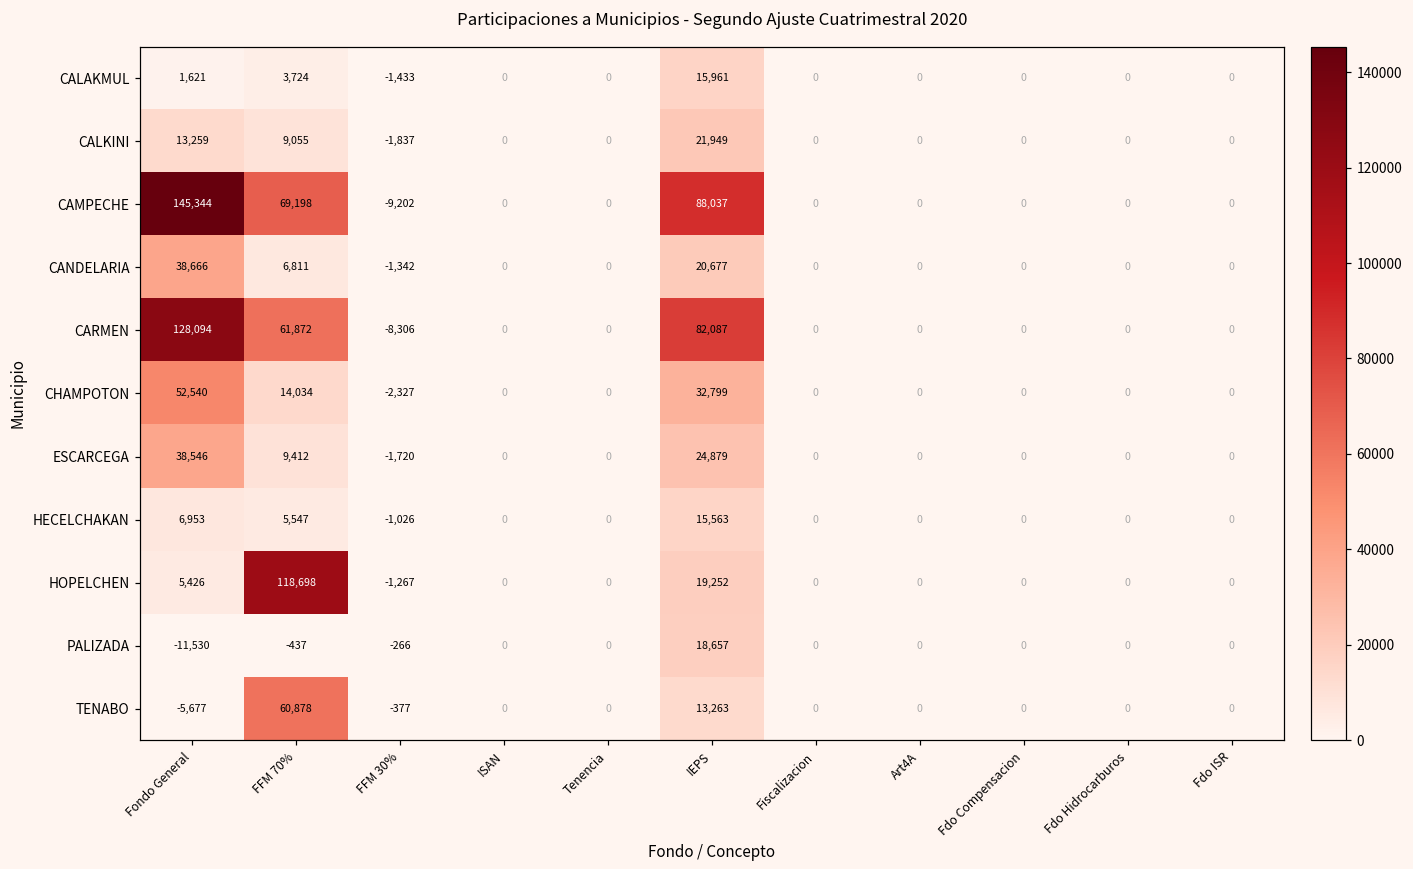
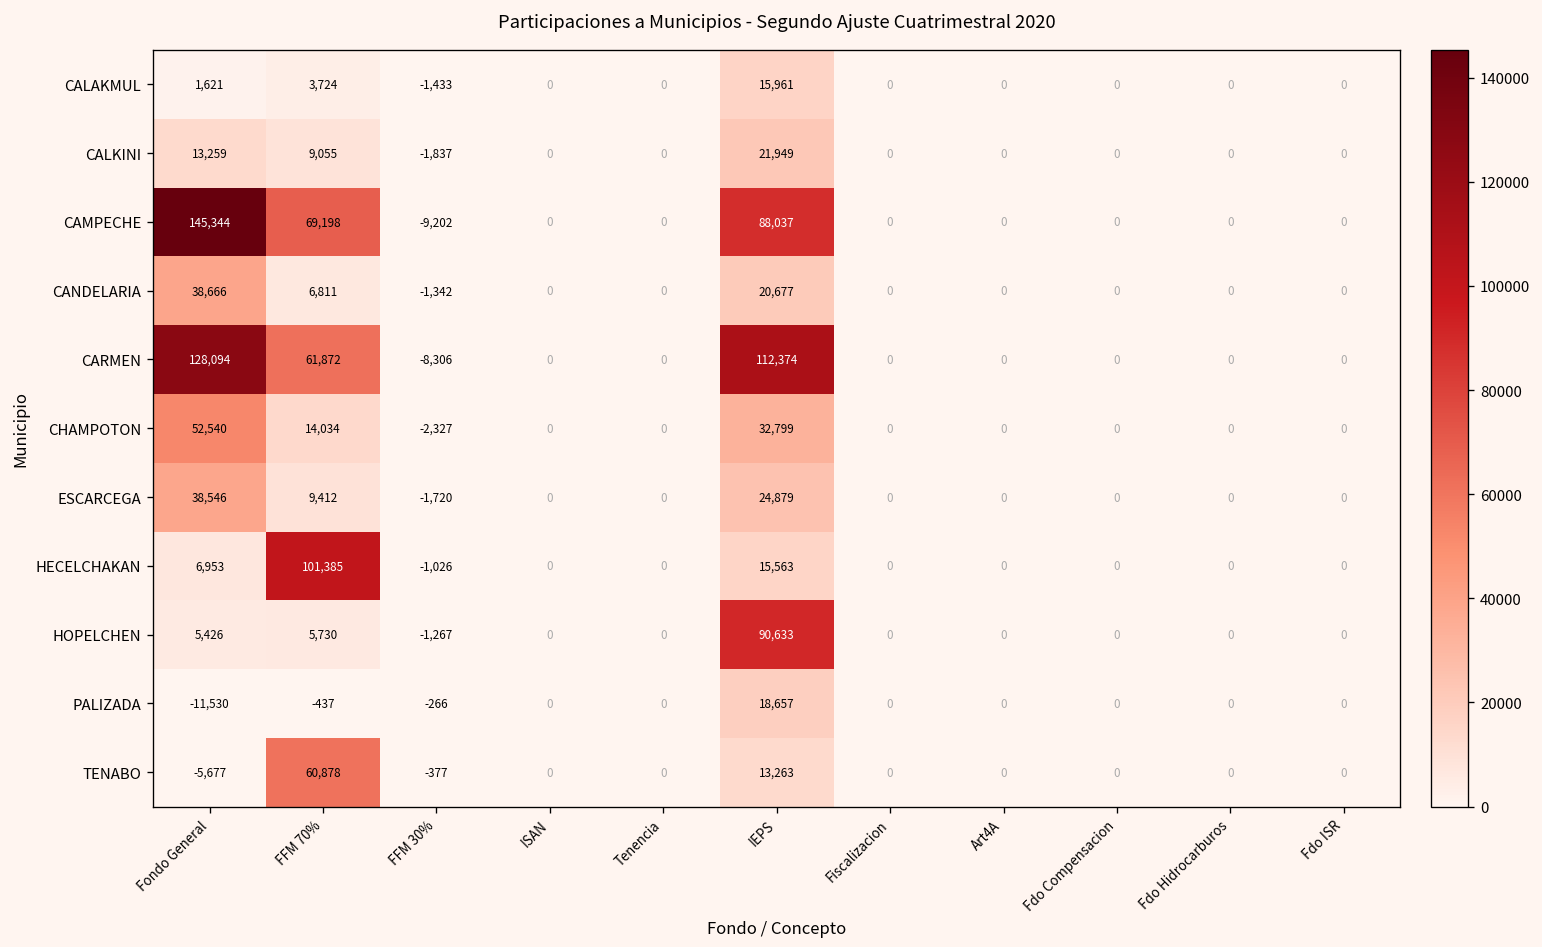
CARMEN, IEPS: 82,087 -> 112,374
HECELCHAKAN, FFM 70%: 5,547 -> 101,385
HOPELCHEN, FFM 70%: 118,698 -> 5,730
HOPELCHEN, IEPS: 19,252 -> 90,633
